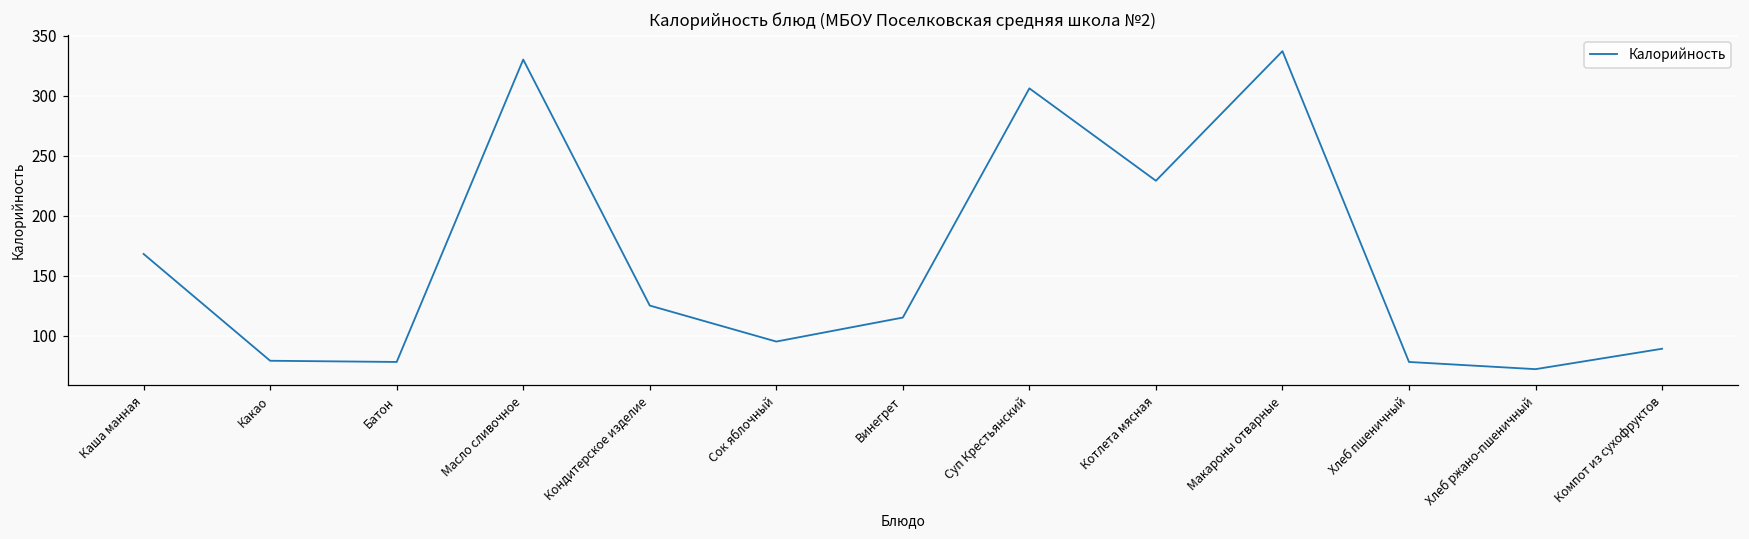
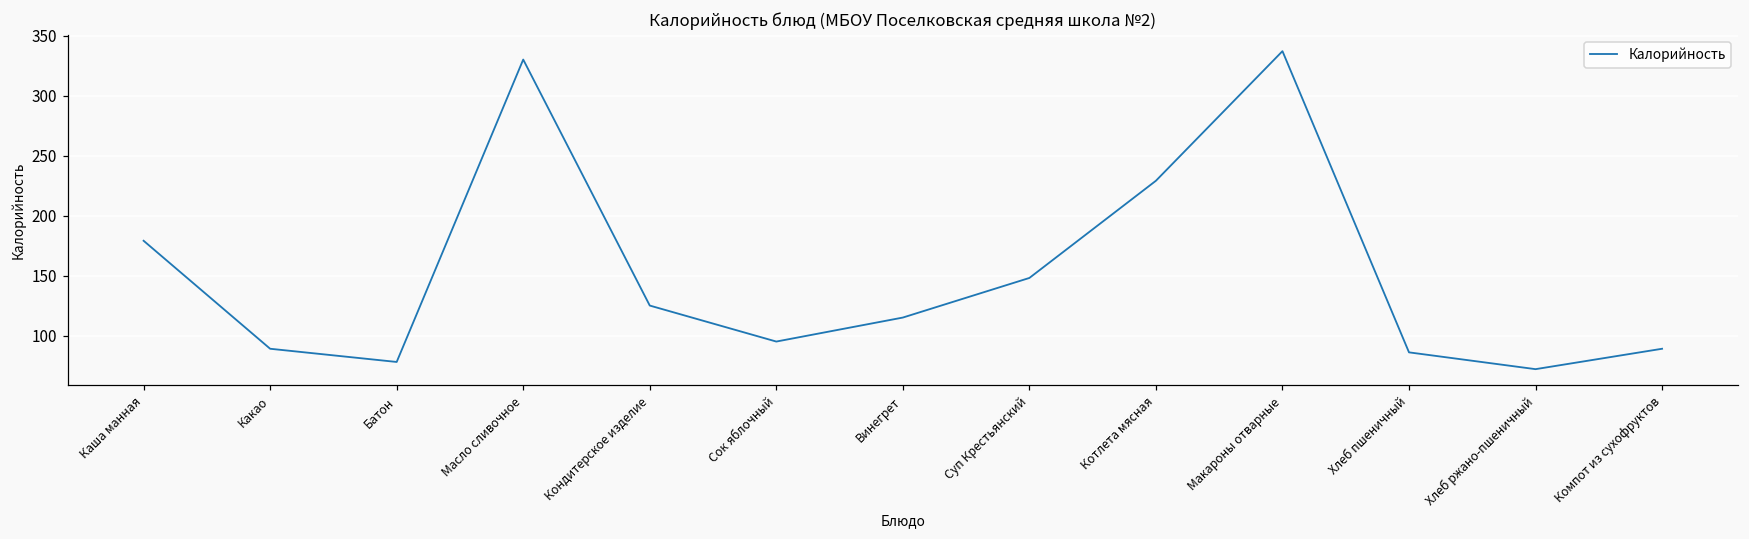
Каша манная: 168 -> 179
Какао: 79 -> 89
Суп Крестьянский: 306 -> 148
Хлеб пшеничный: 78 -> 86
